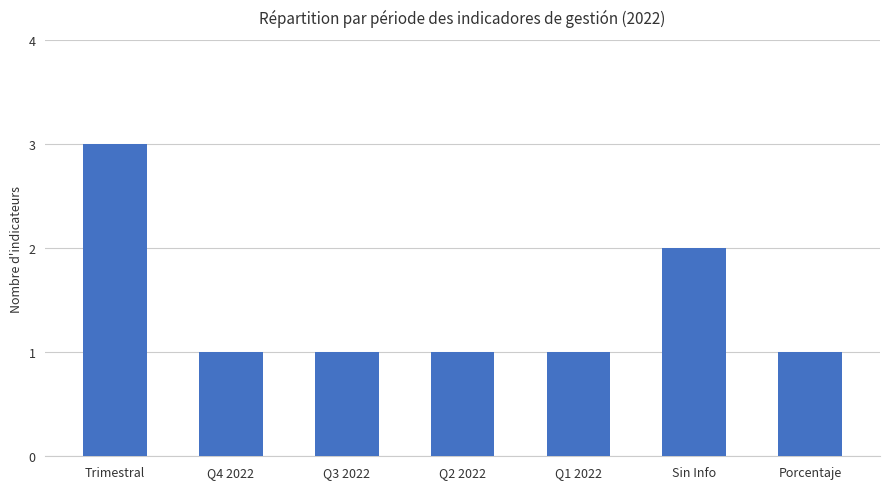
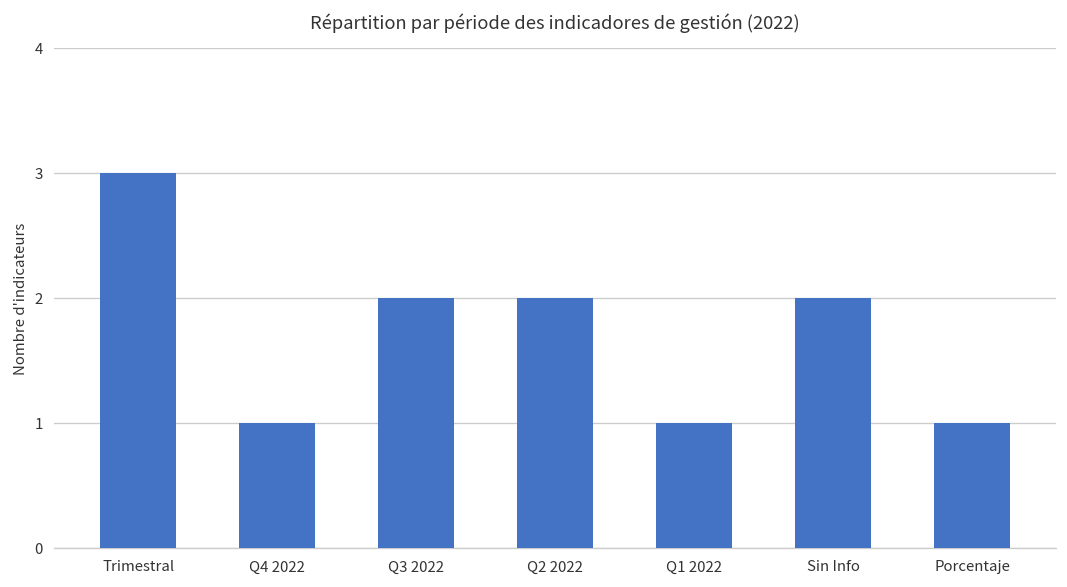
Q3 2022: 1 -> 2
Q2 2022: 1 -> 2
